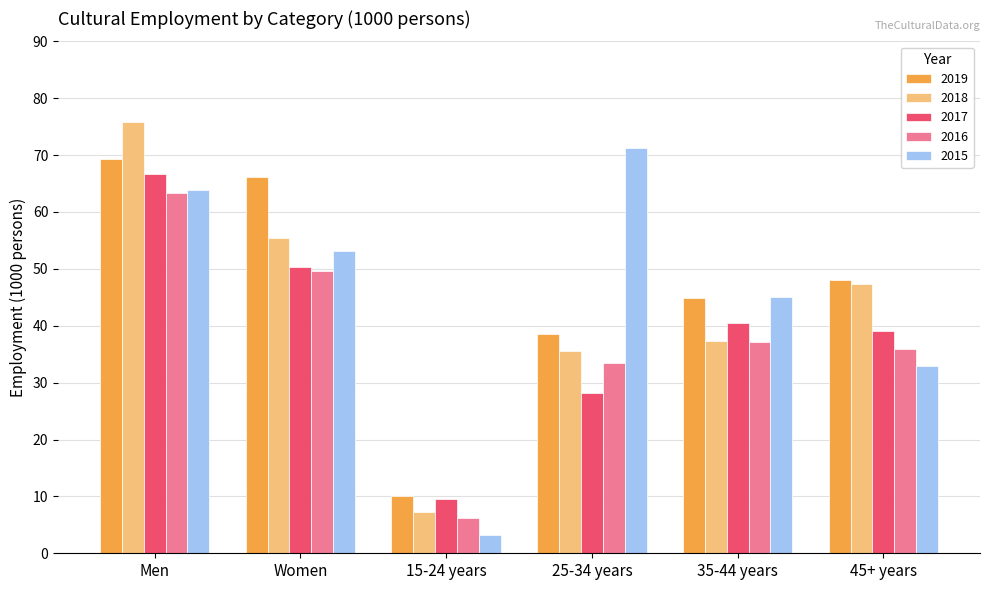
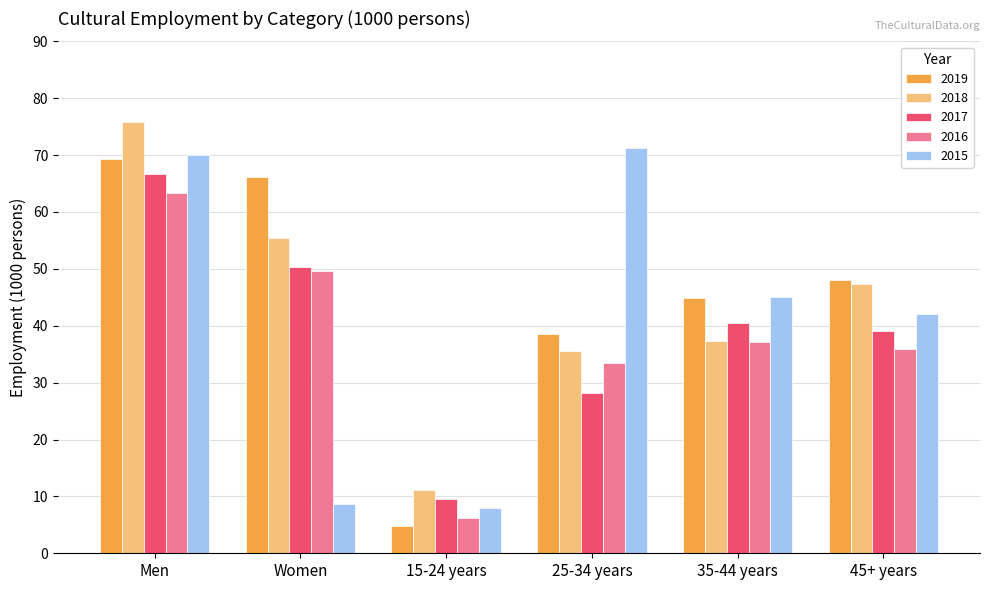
2015, Men: 64 -> 70
2015, Women: 53 -> 9
2019, 15-24 years: 10 -> 5
2018, 15-24 years: 7 -> 11
2015, 15-24 years: 3 -> 8
2015, 45+ years: 33 -> 42
